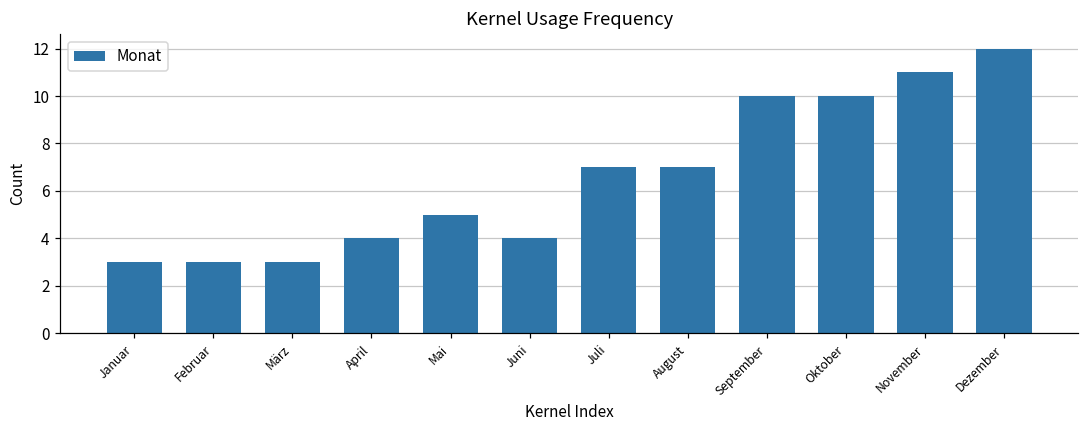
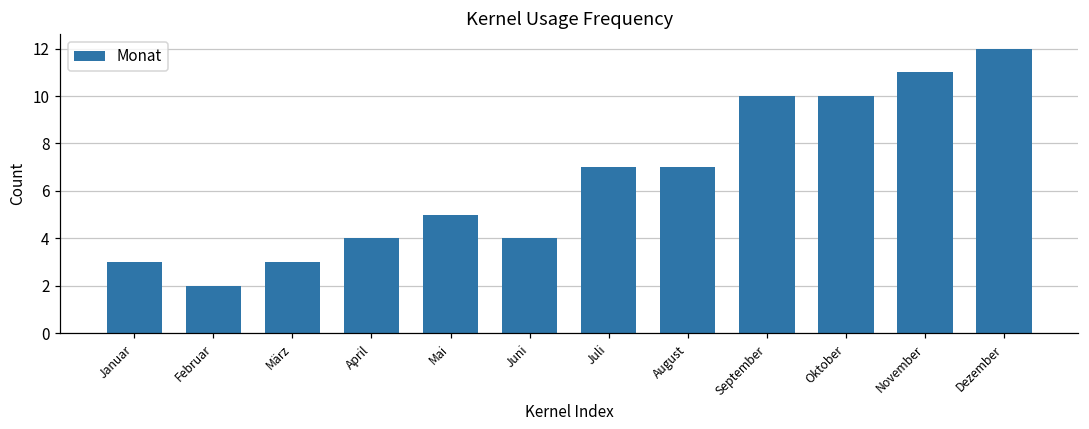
Februar: 3 -> 2
